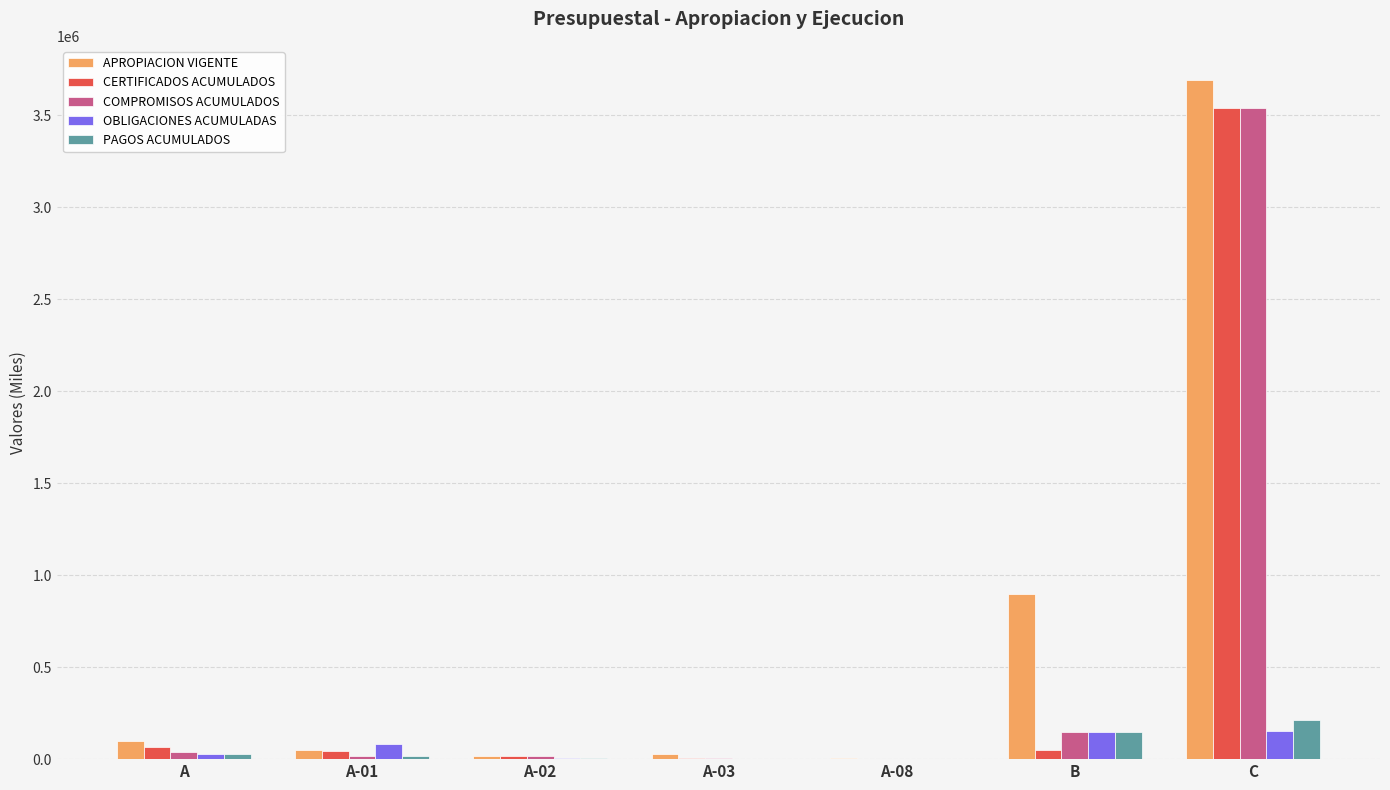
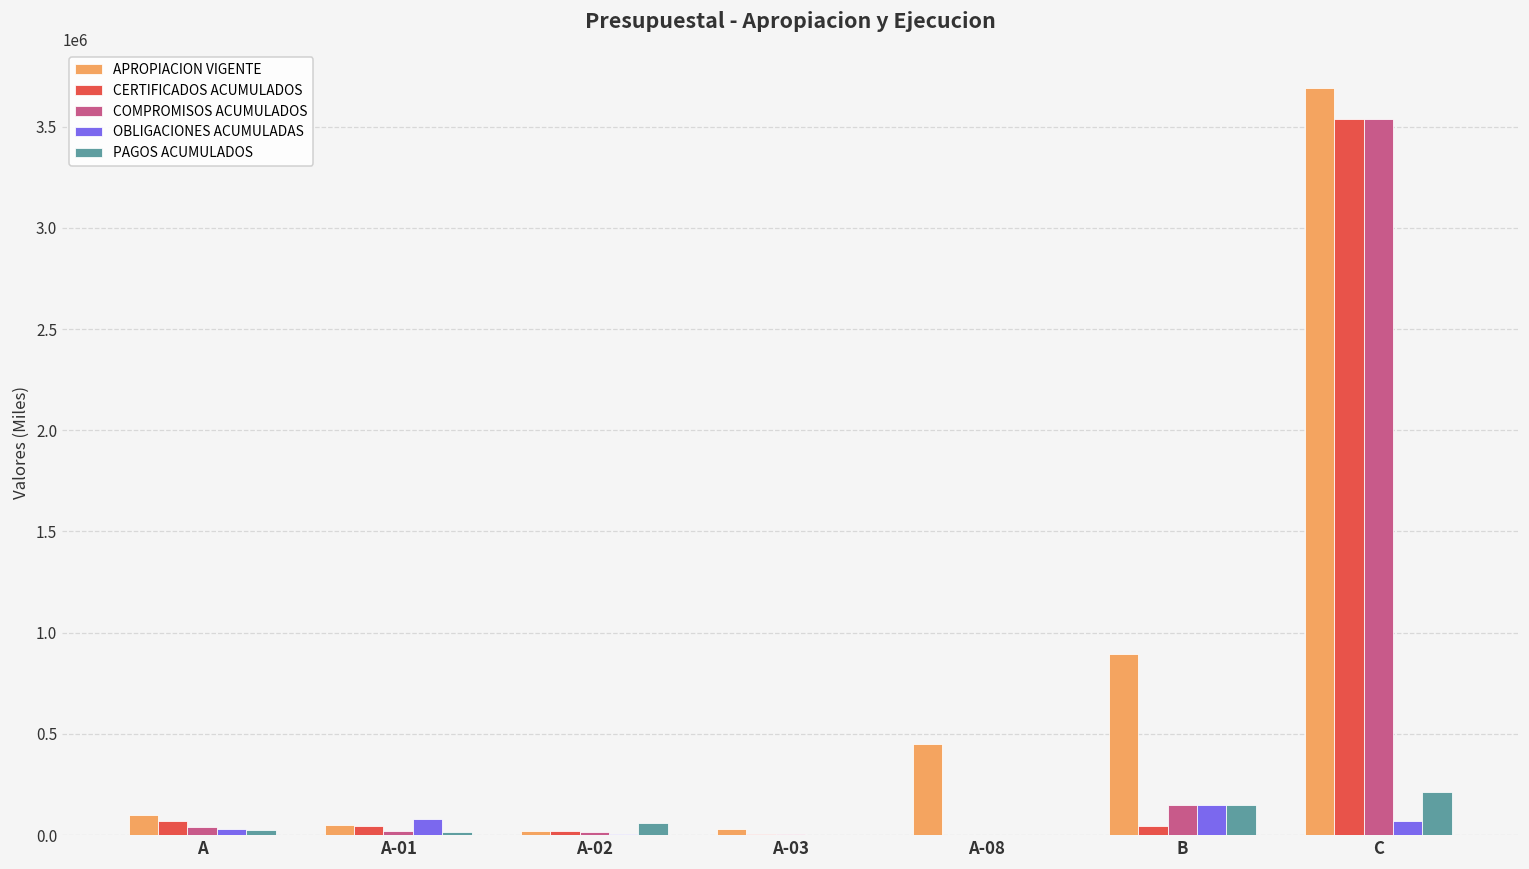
PAGOS ACUMULADOS, A-02: 10000 -> 60000
APROPIACION VIGENTE, A-08: 0 -> 450000
OBLIGACIONES ACUMULADAS, C: 150000 -> 70000
